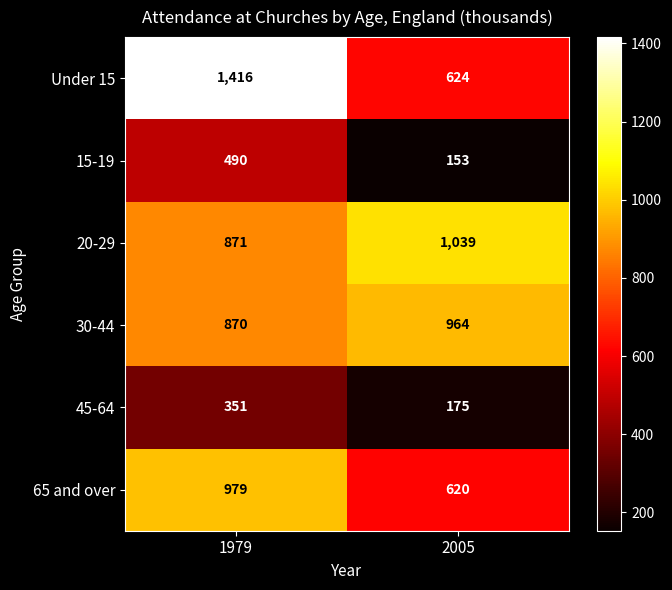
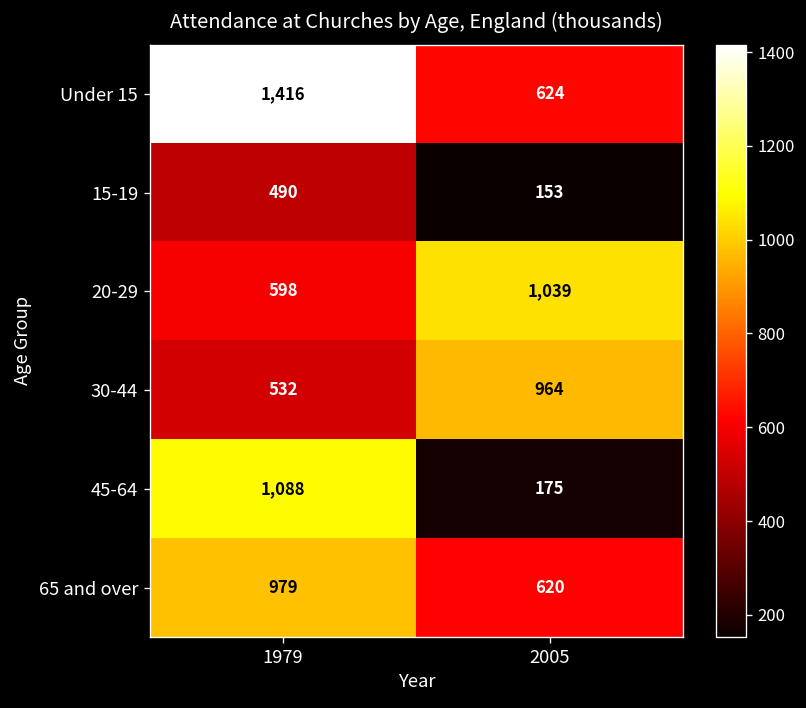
20-29, 1979: 871 -> 598
30-44, 1979: 870 -> 532
45-64, 1979: 351 -> 1,088
